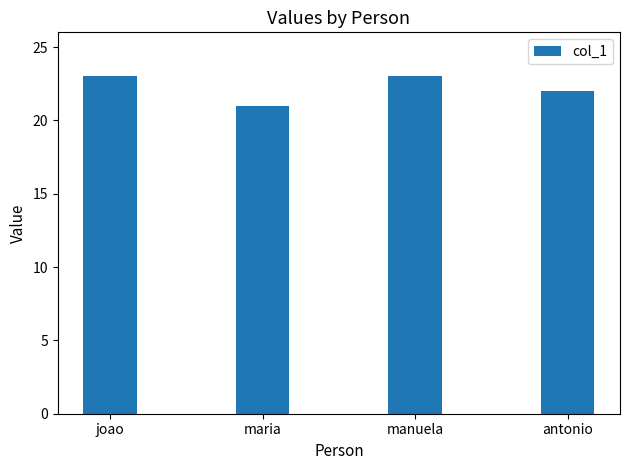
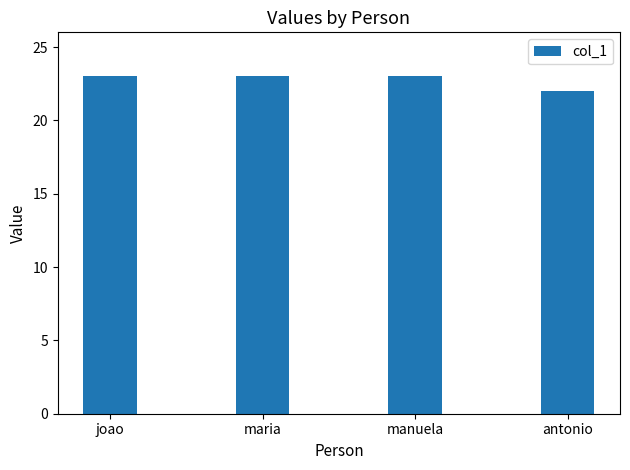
maria: 21 -> 23
